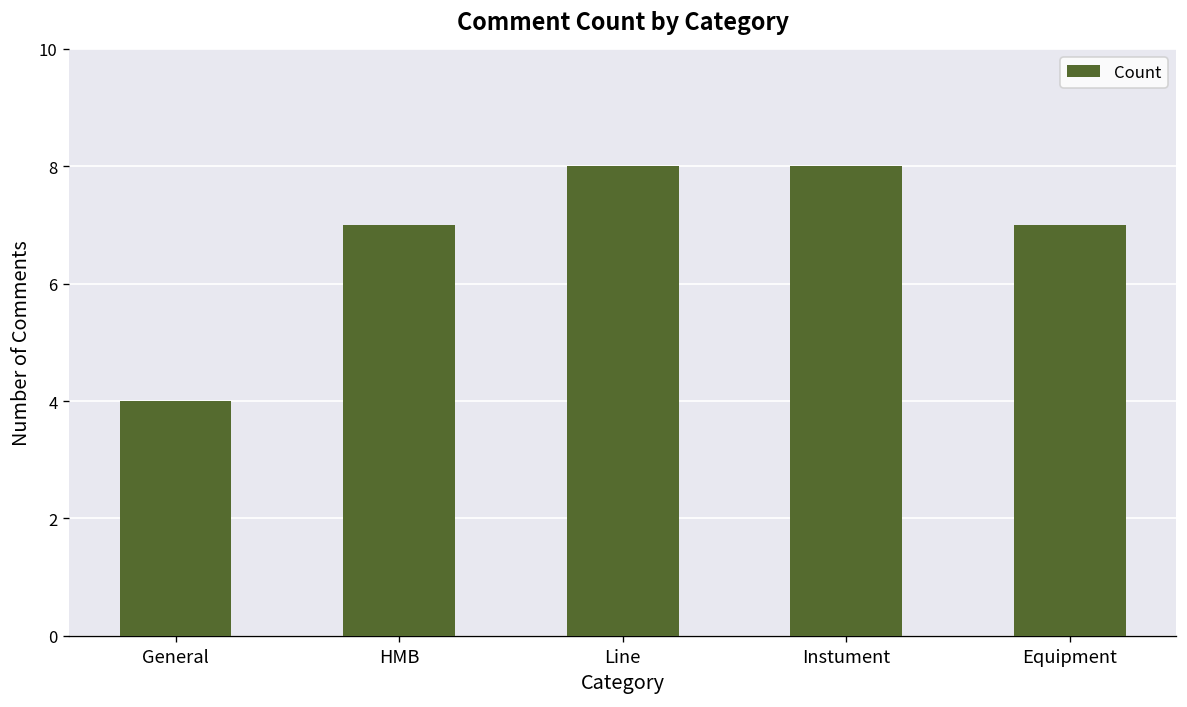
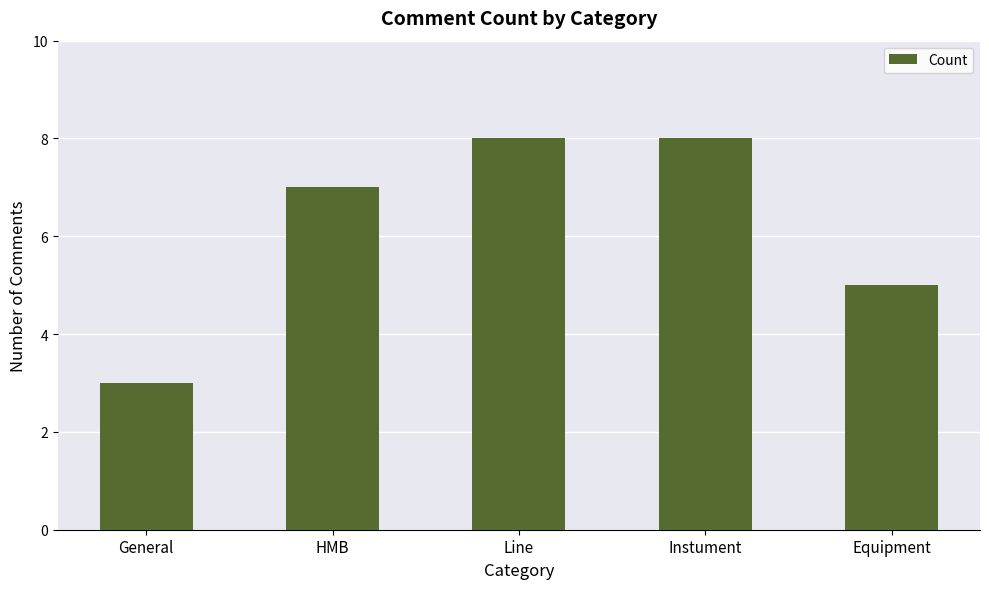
General: 4 -> 3
Equipment: 7 -> 5
